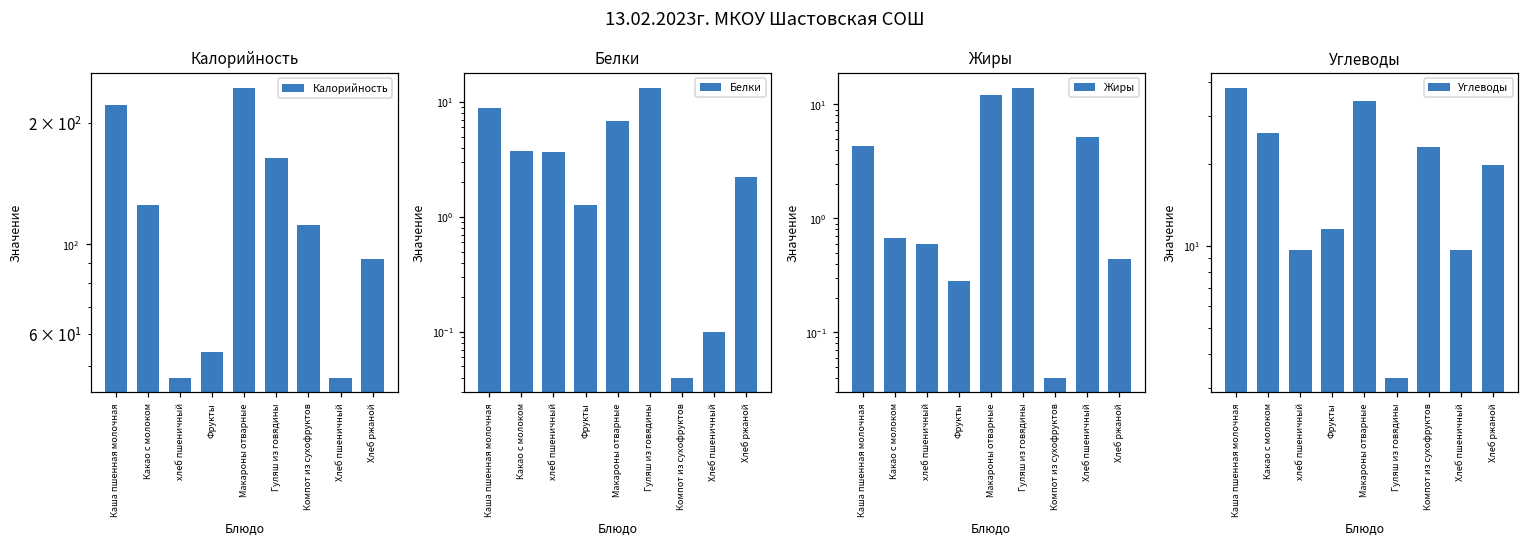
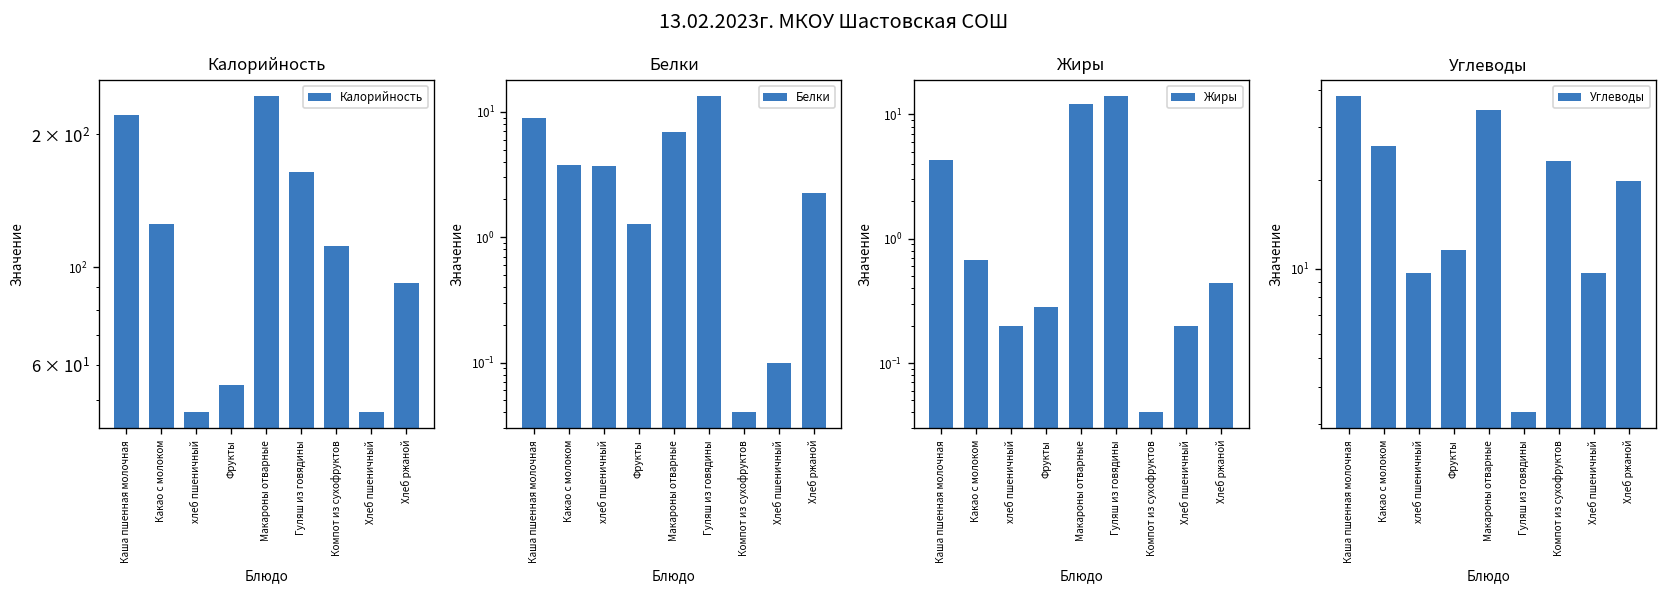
Жиры, хлеб пшеничный: 0.6 -> 0.2
Жиры, Хлеб пшеничный: 5 -> 0.2
